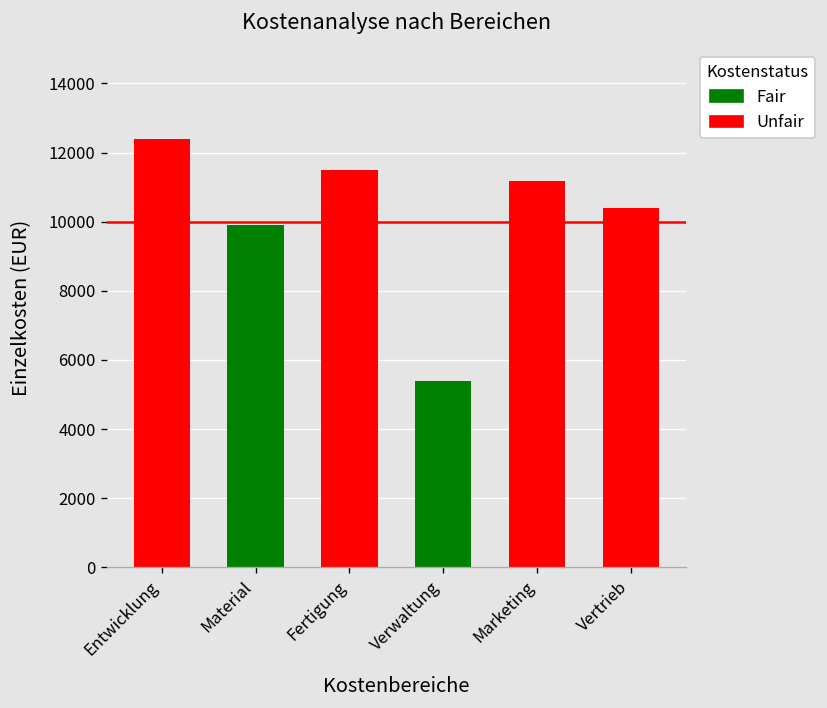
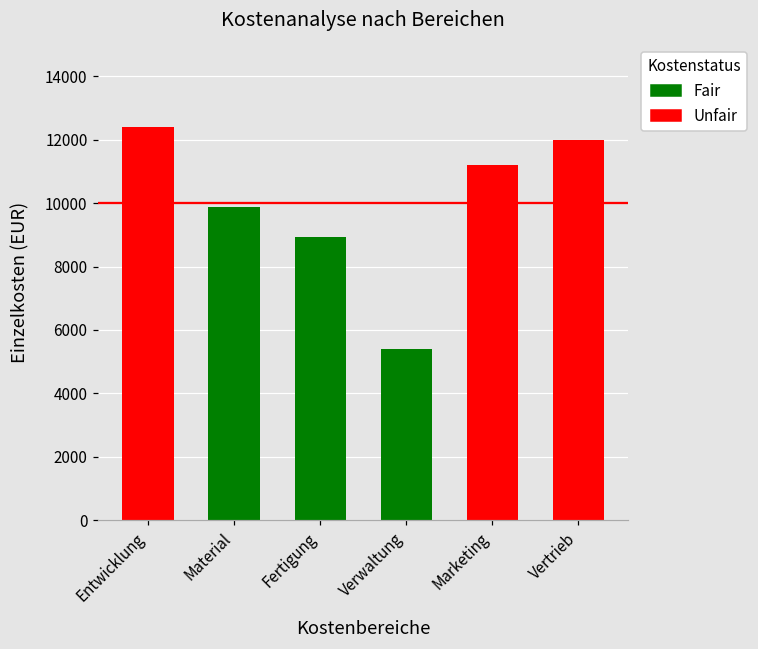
Fertigung: 11500 -> 8900
Vertrieb: 10400 -> 12000
